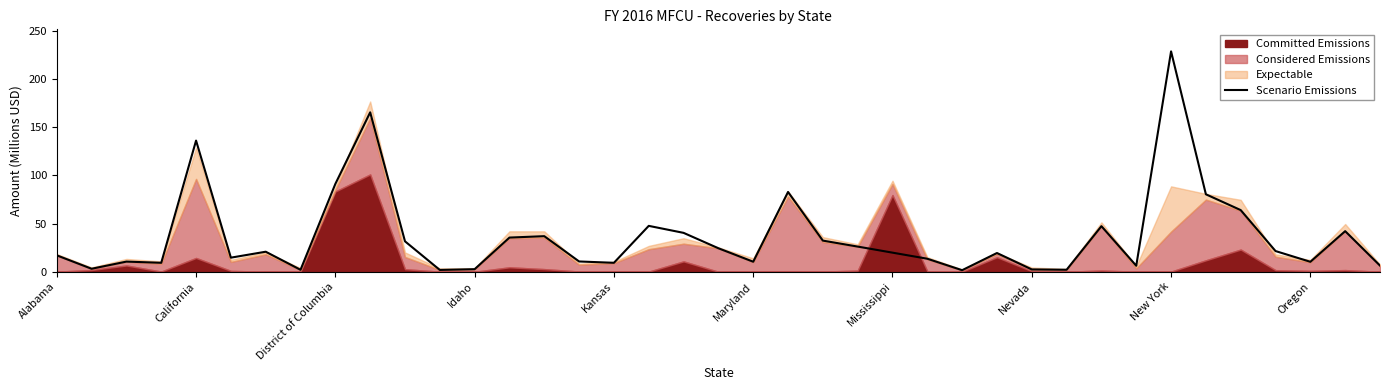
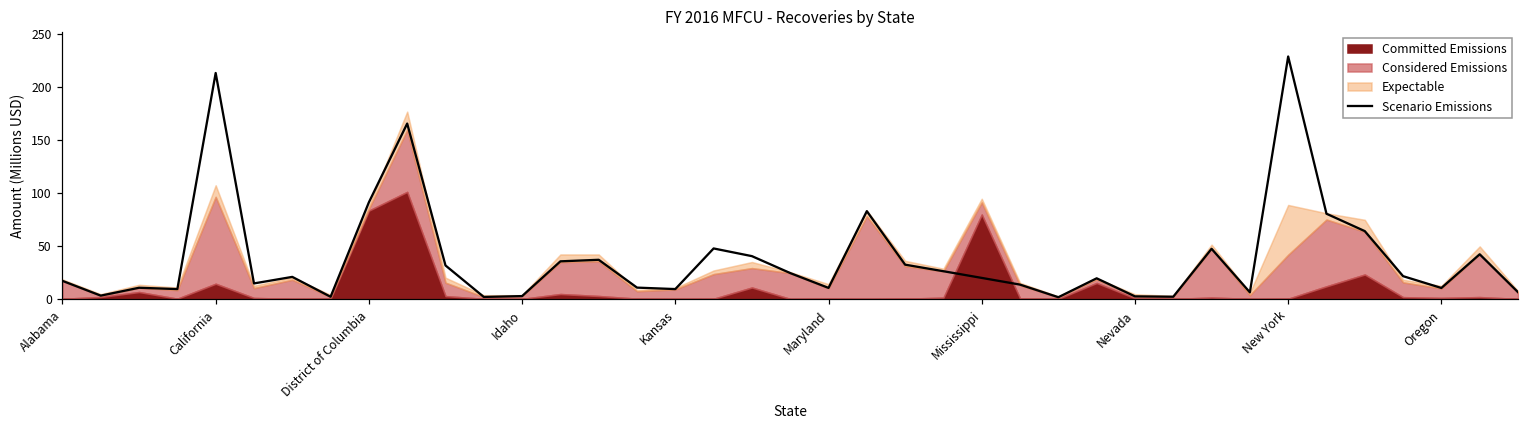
Scenario Emissions, California: 140 -> 210
Expectable, California: 30 -> 10
